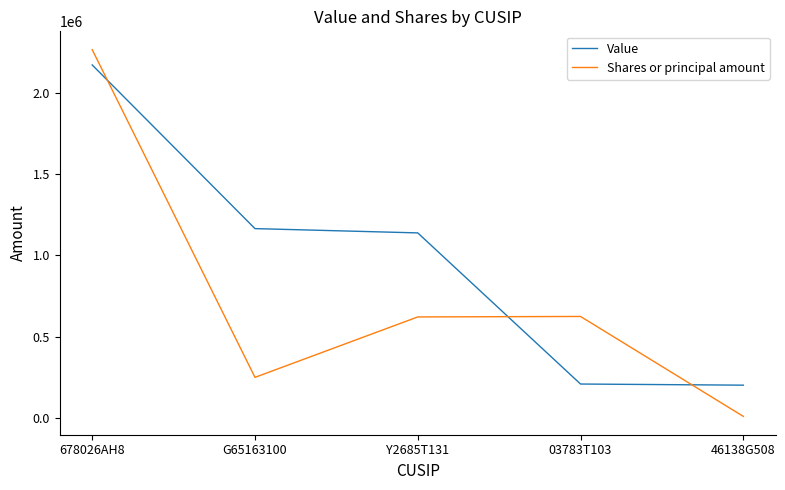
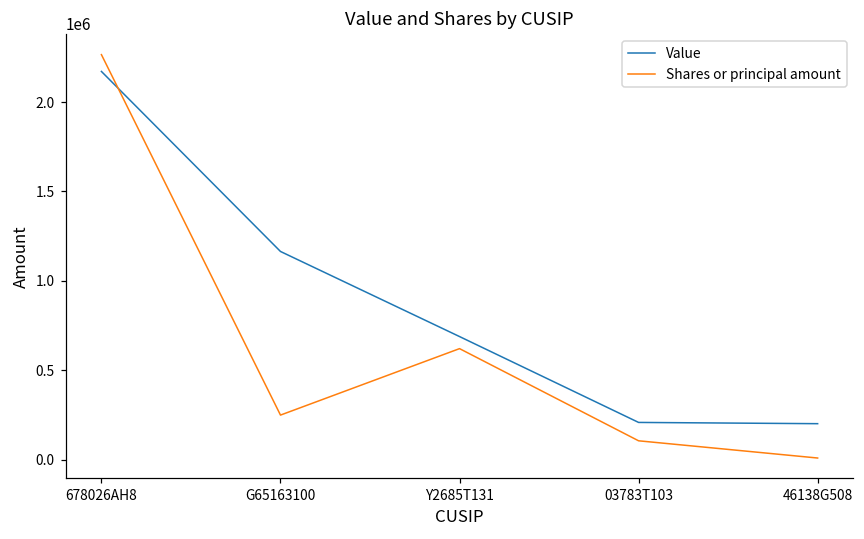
Value, Y2685T131: 1140000 -> 690000
Shares or principal amount, 03783T103: 620000 -> 110000
